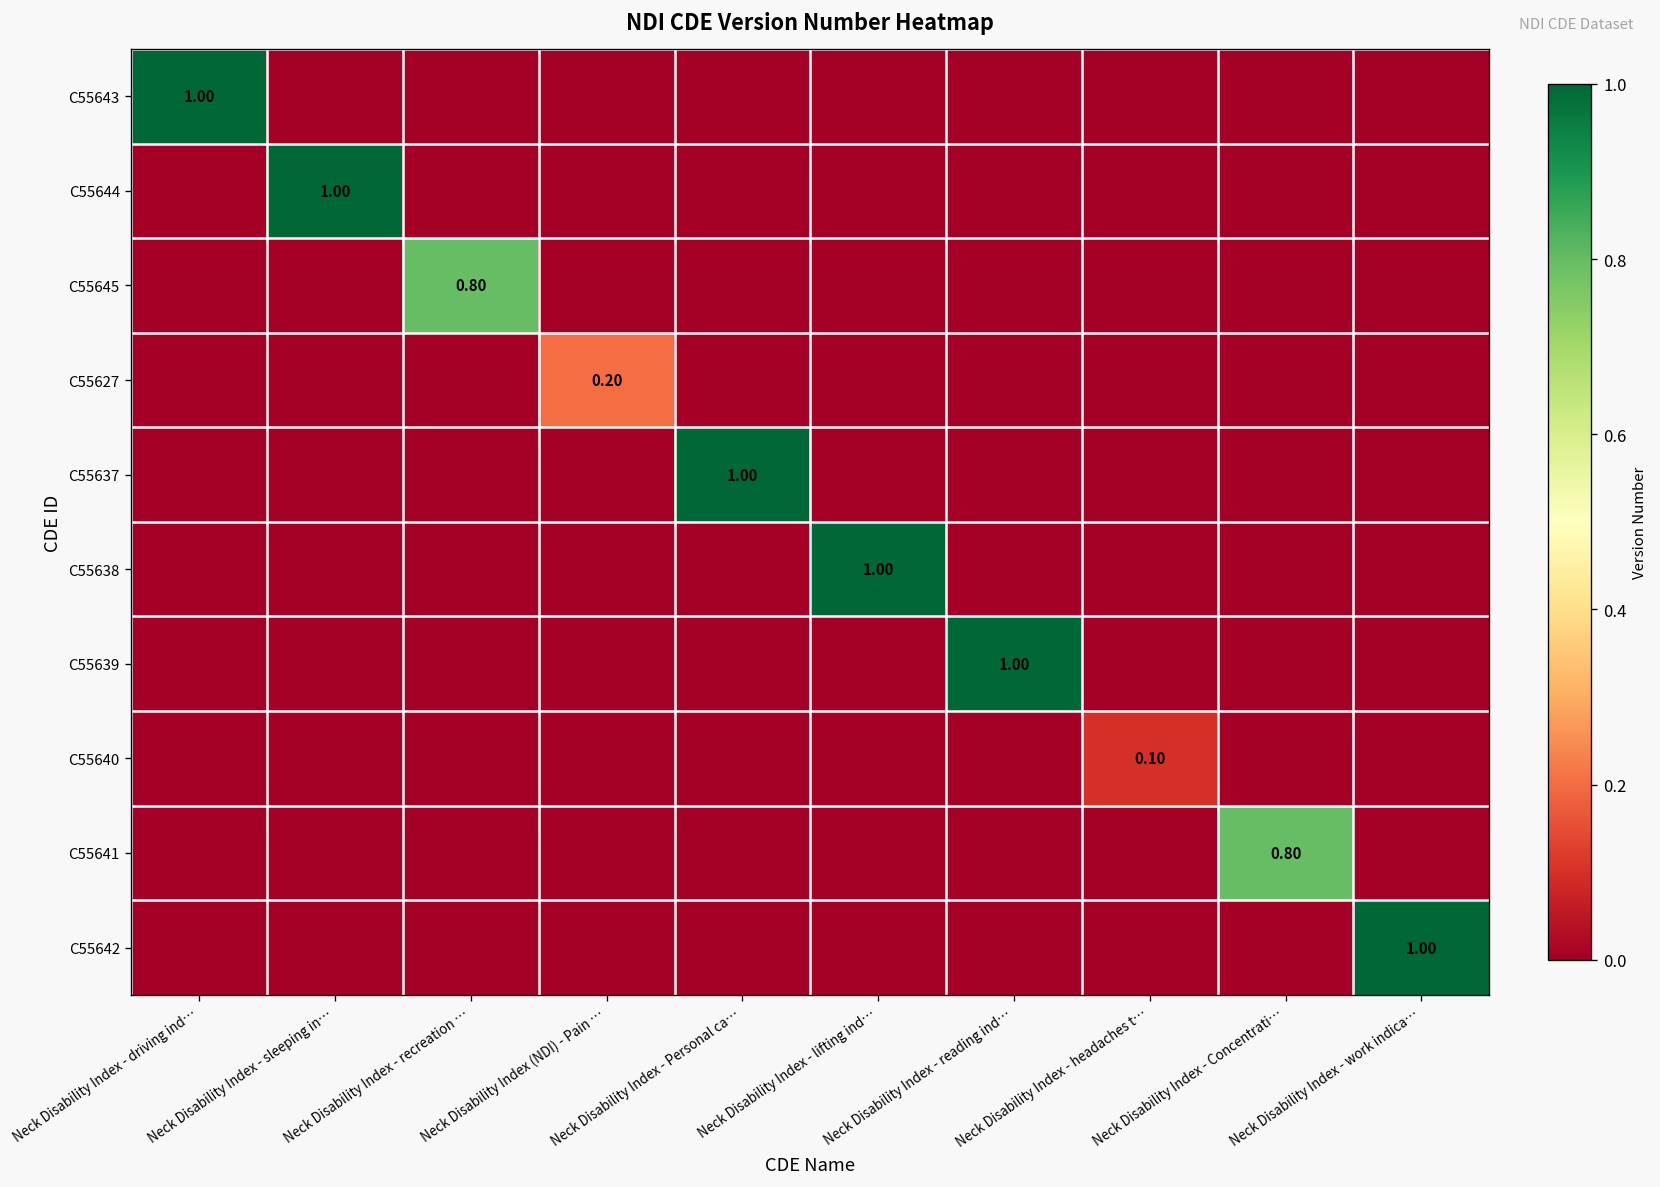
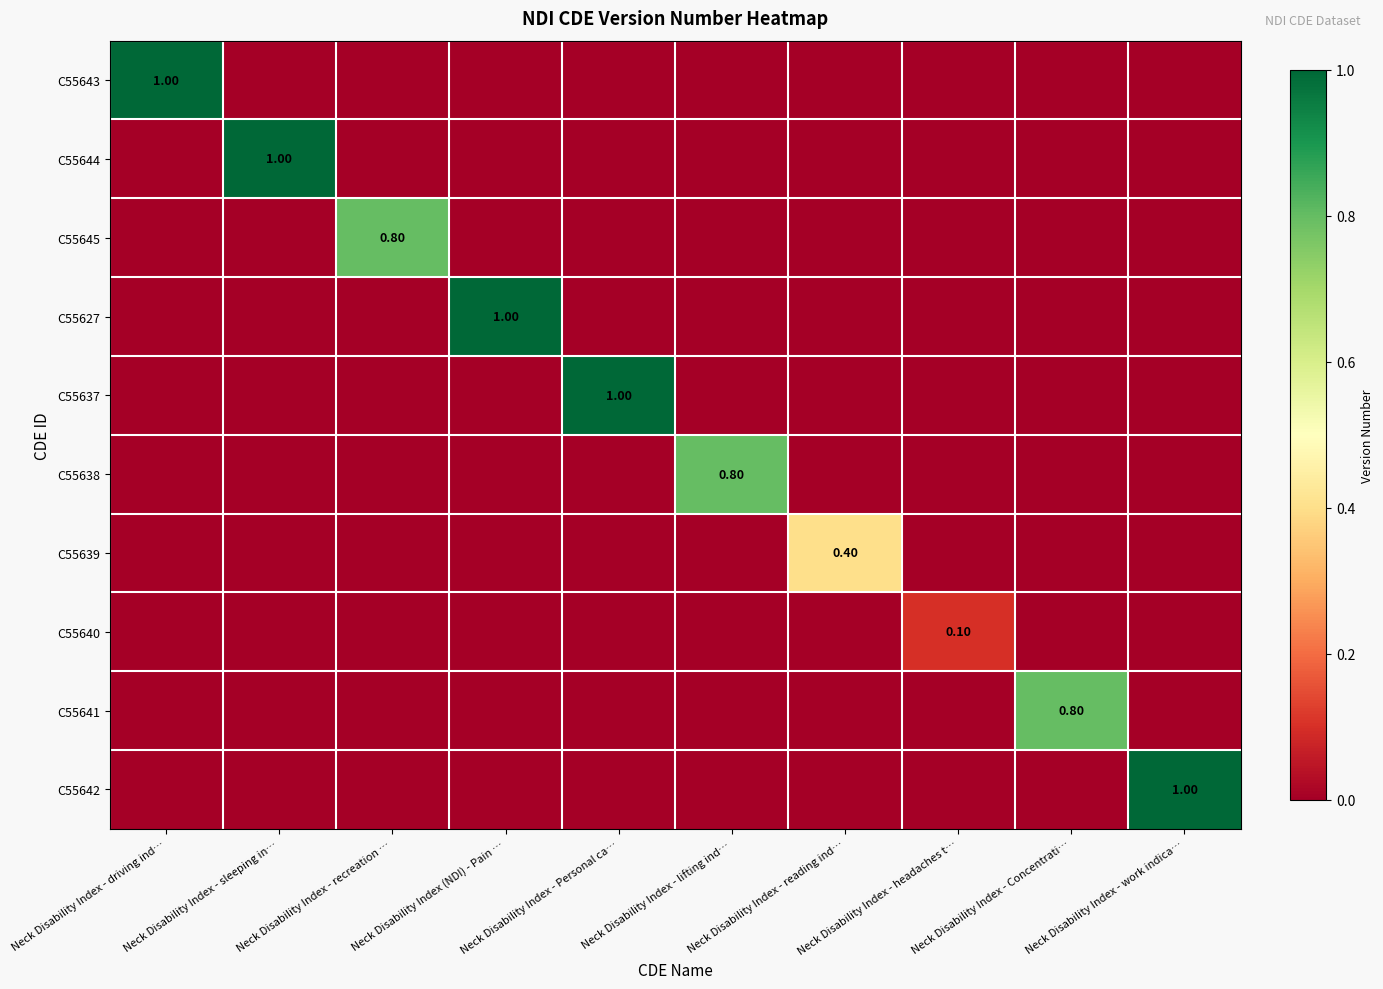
C55627, Neck Disability Index (NDI) - Pain …: 0.20 -> 1.00
C55638, Neck Disability Index - lifting ind…: 1.00 -> 0.80
C55639, Neck Disability Index - reading ind…: 1.00 -> 0.40
